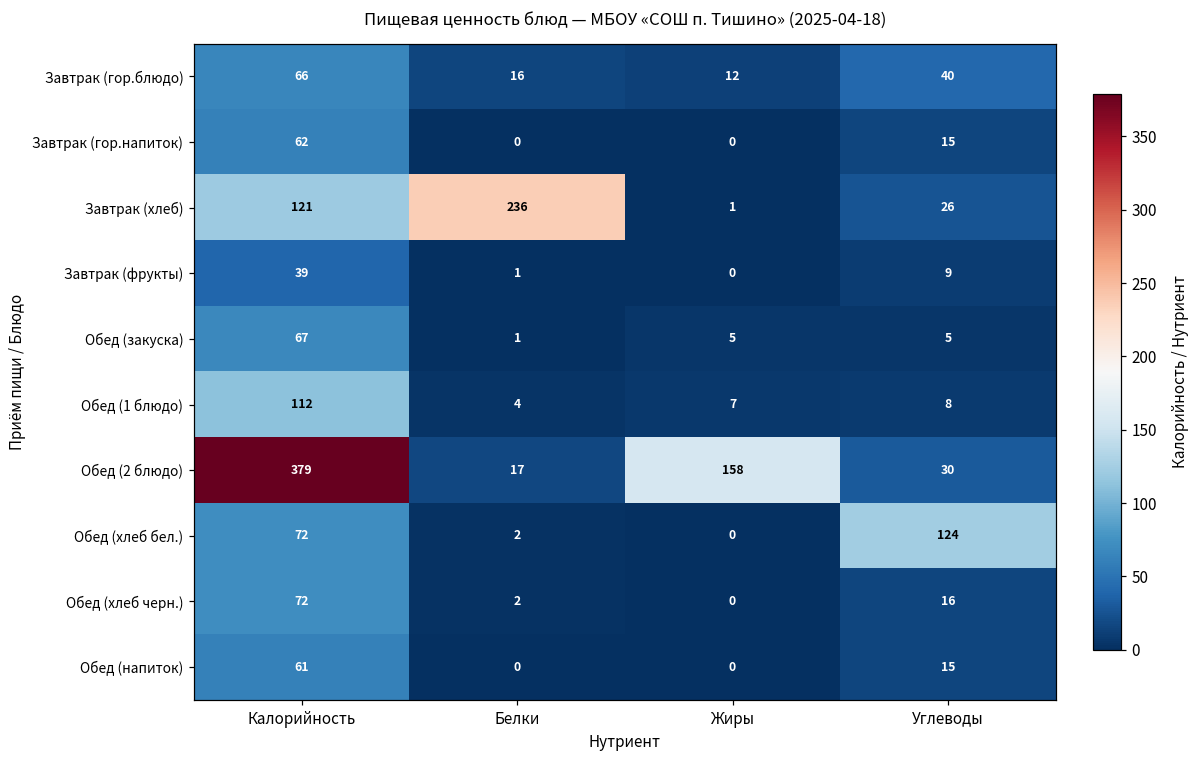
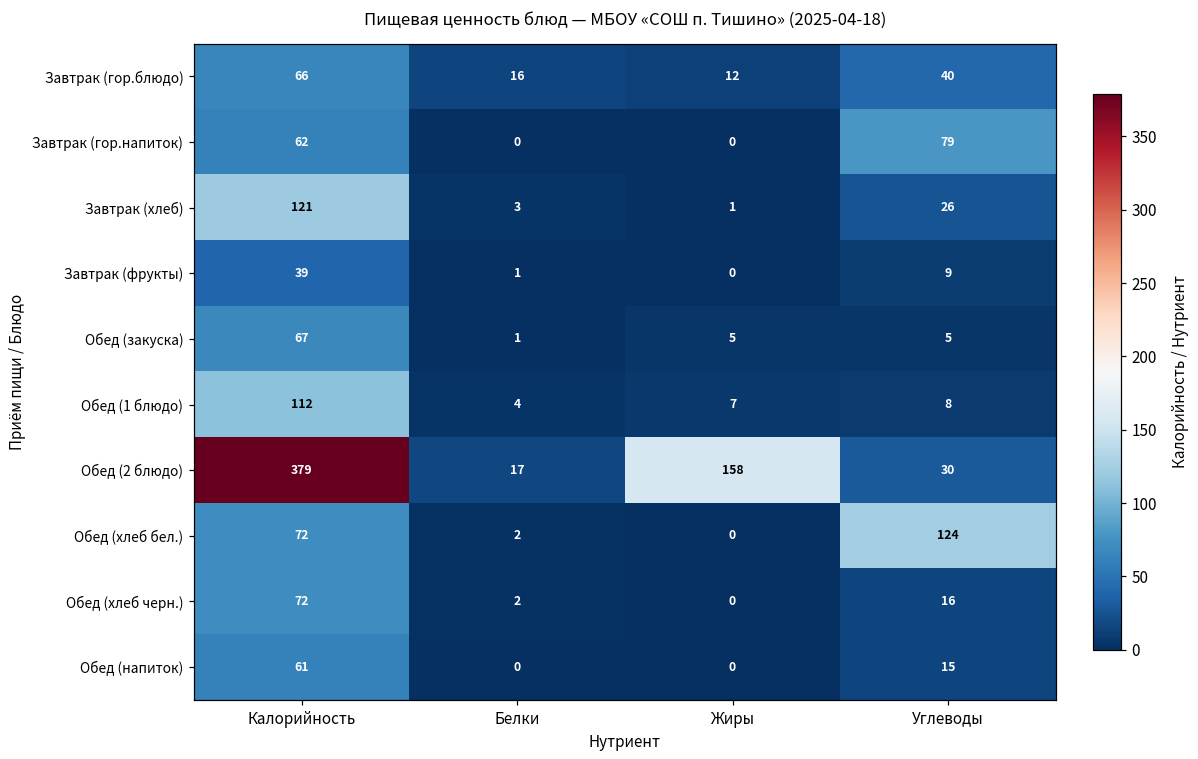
Завтрак (гор.напиток), Углеводы: 15 -> 79
Завтрак (хлеб), Белки: 236 -> 3
